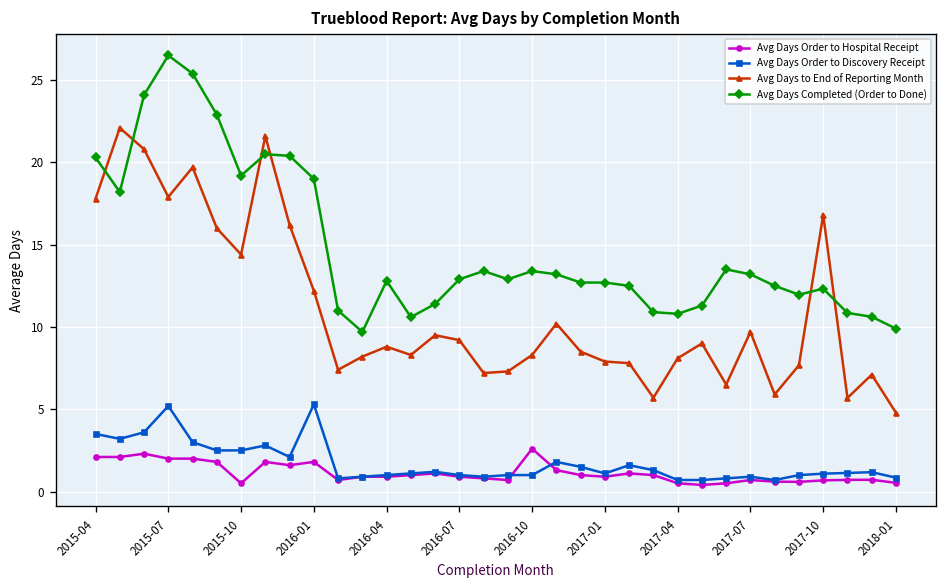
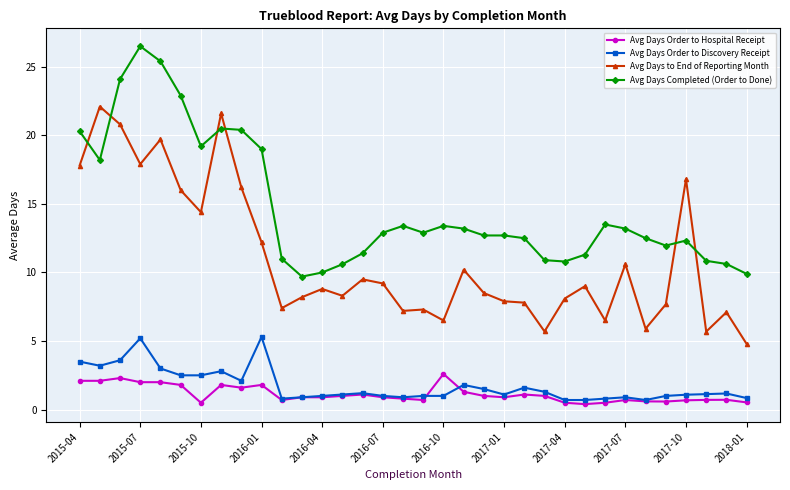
Avg Days Completed (Order to Done), 2016-04: 12.8 -> 10.0
Avg Days to End of Reporting Month, 2016-10: 8.3 -> 6.5
Avg Days to End of Reporting Month, 2017-07: 9.7 -> 10.6
